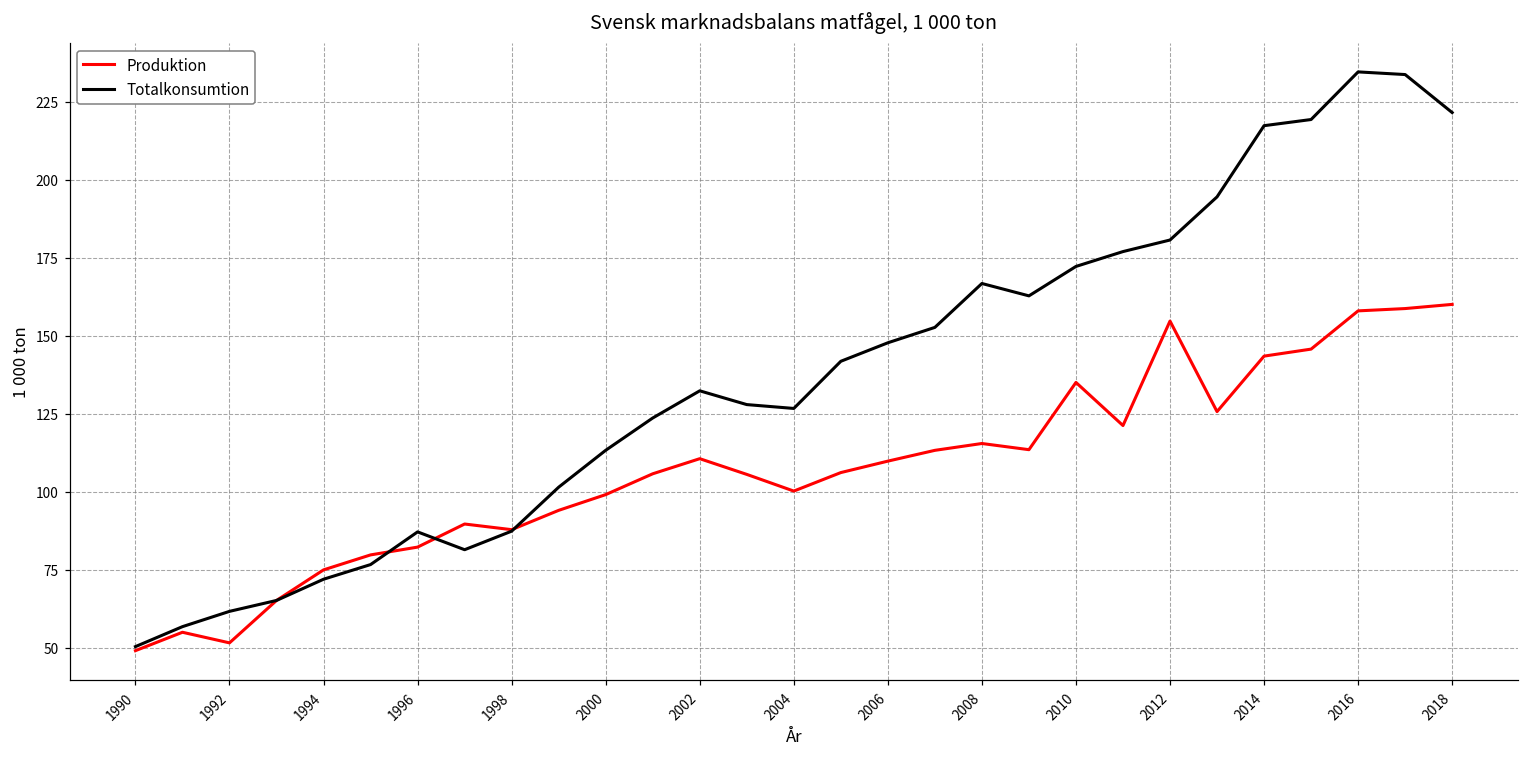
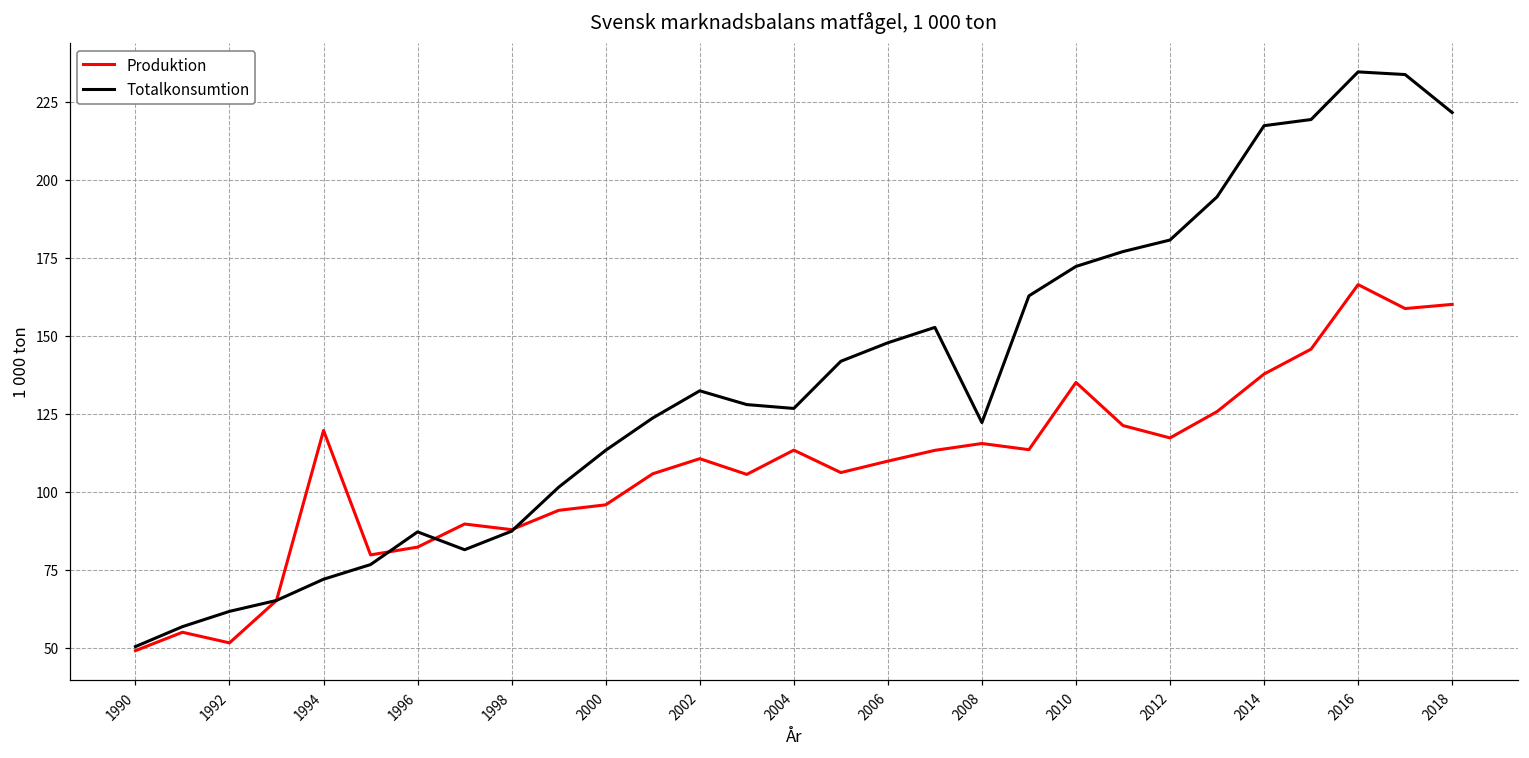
Produktion, 1994: 75 -> 120
Produktion, 2000: 99 -> 96
Produktion, 2004: 100 -> 113
Totalkonsumtion, 2008: 167 -> 122
Produktion, 2012: 155 -> 117
Produktion, 2014: 144 -> 138
Produktion, 2016: 158 -> 166
